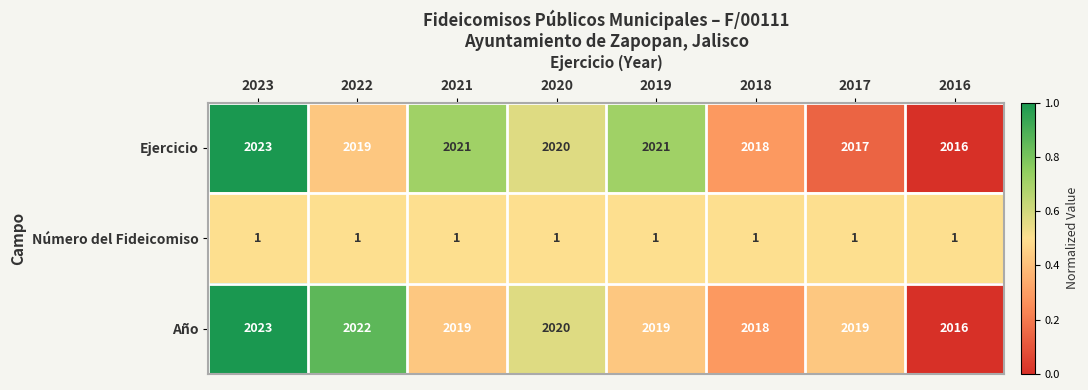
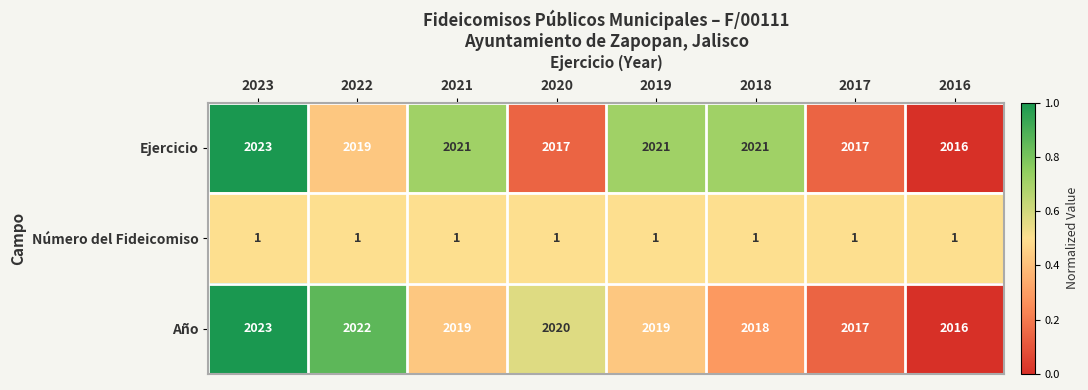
Ejercicio, 2020: 2020 -> 2017
Ejercicio, 2018: 2018 -> 2021
Año, 2017: 2019 -> 2017
